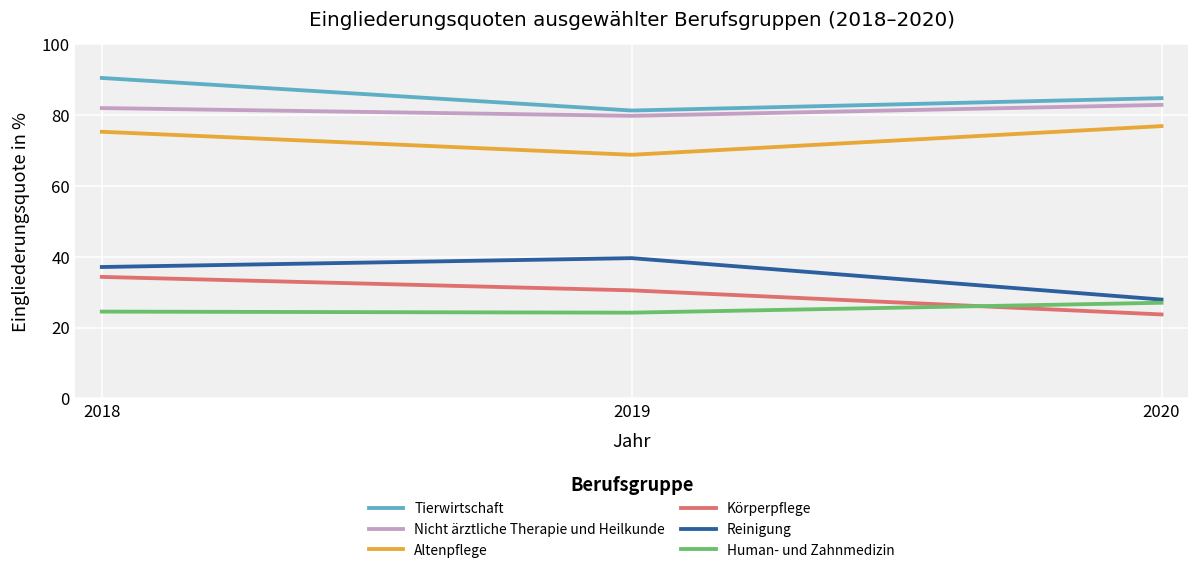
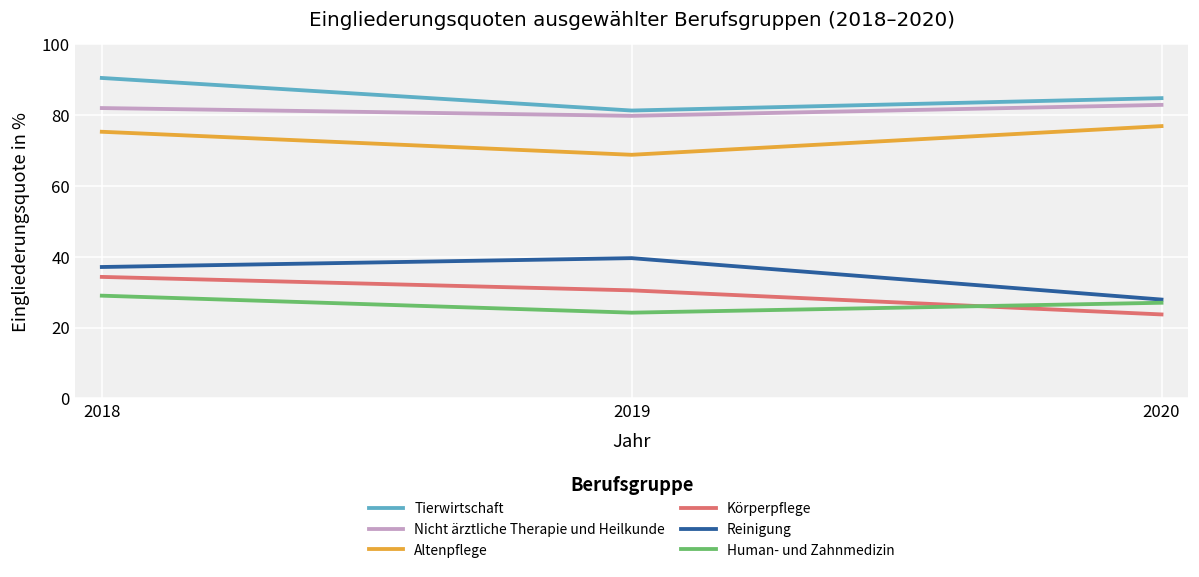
Human- und Zahnmedizin, 2018: 25 -> 29
